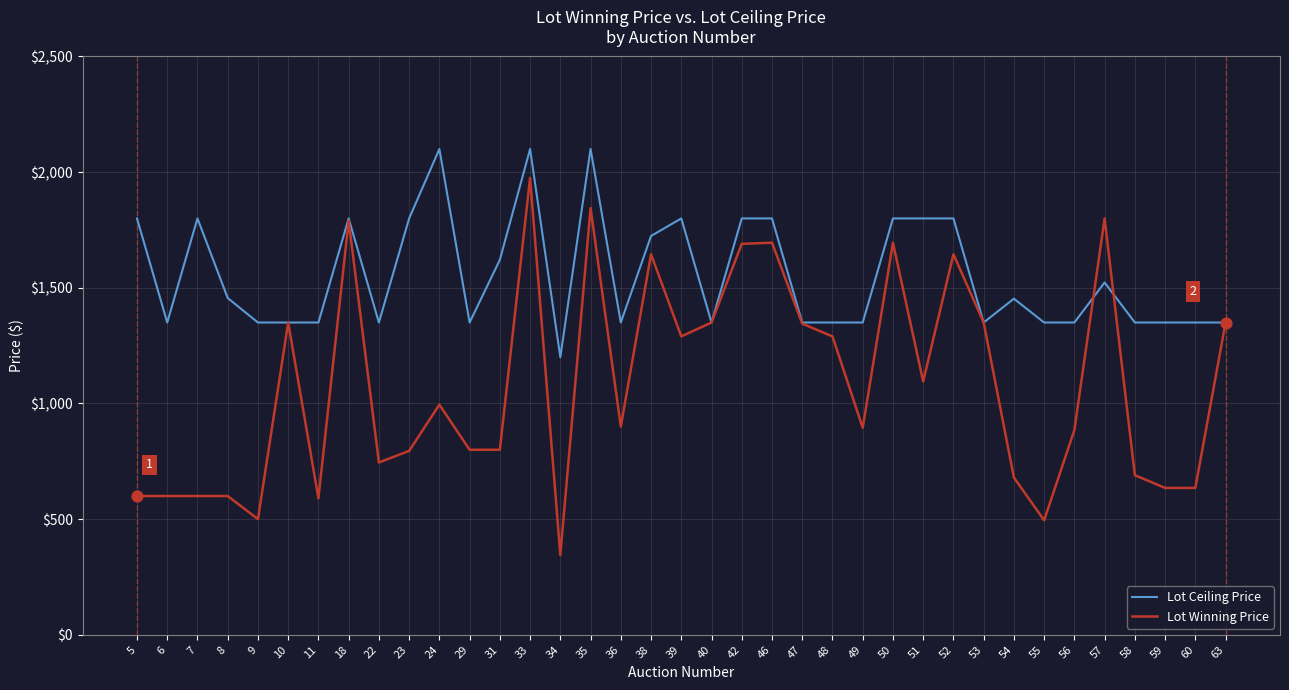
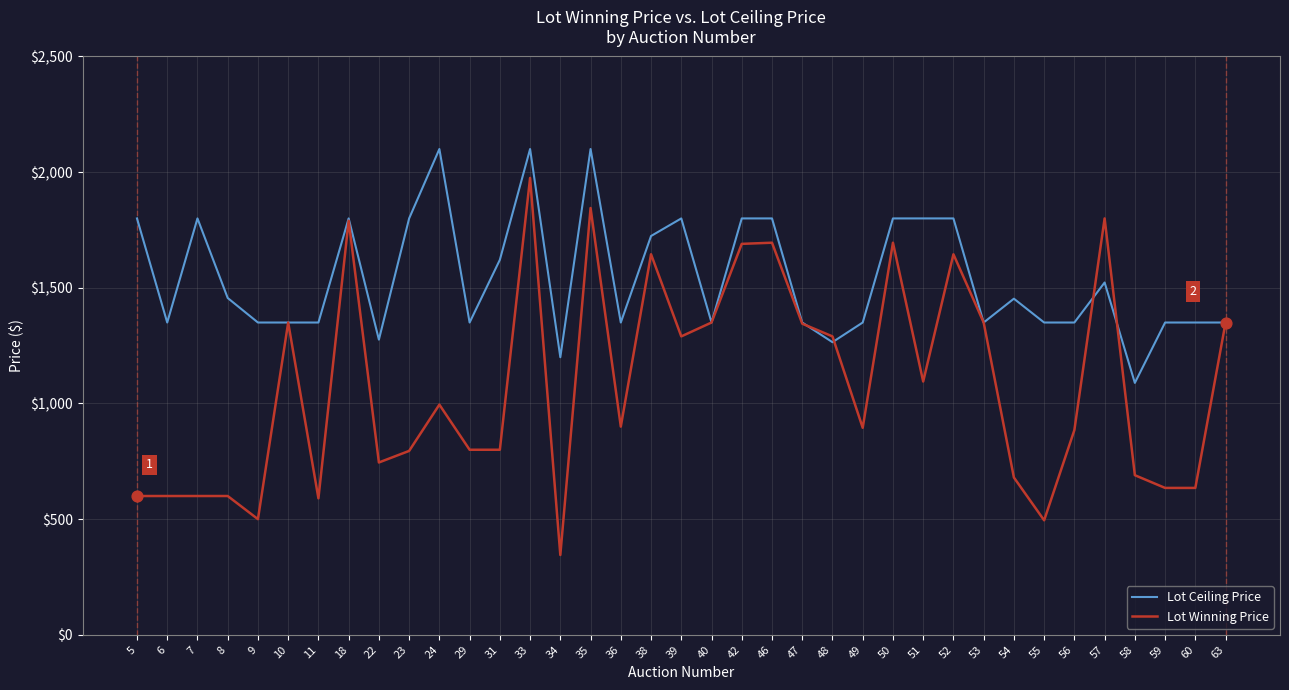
Lot Ceiling Price, 22: $1,350 -> $1,280
Lot Ceiling Price, 48: $1,350 -> $1,270
Lot Ceiling Price, 58: $1,350 -> $1,090
